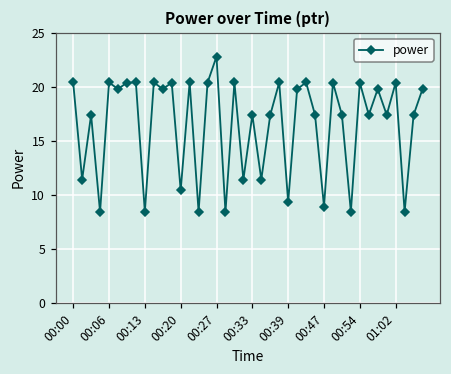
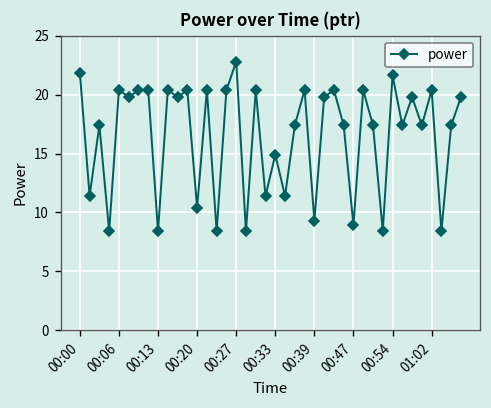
00:00: 20 -> 22
00:33: 17 -> 15
00:54: 20 -> 22
